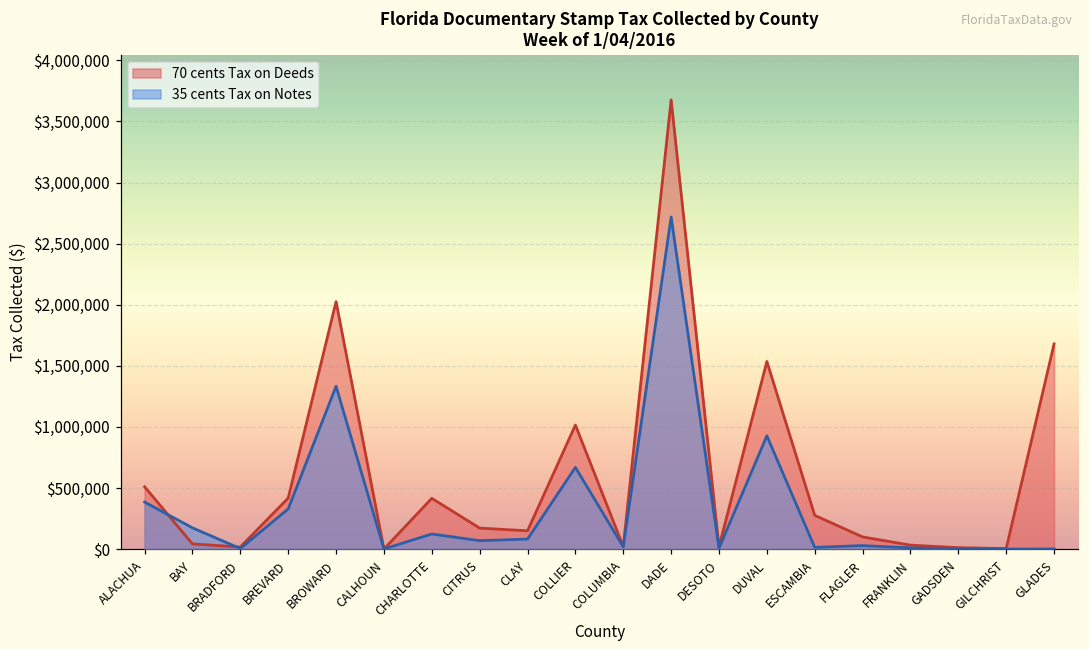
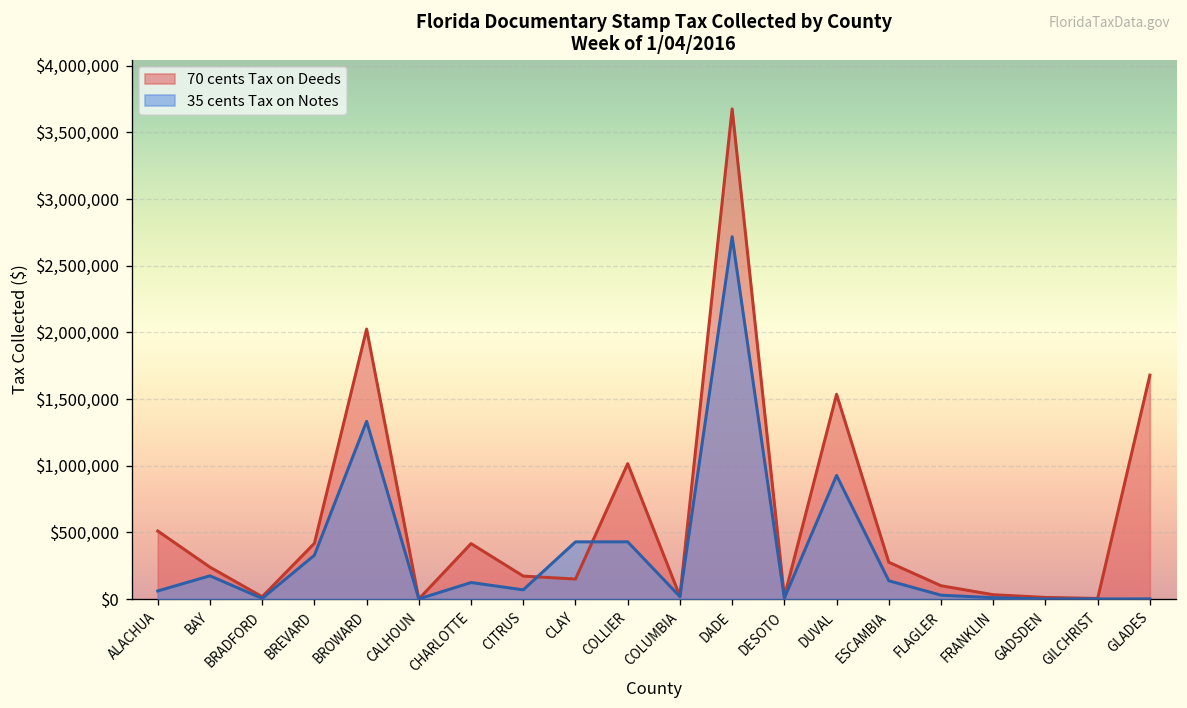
35 cents Tax on Notes, ALACHUA: $390,000 -> $60,000
70 cents Tax on Deeds, BAY: $40,000 -> $240,000
35 cents Tax on Notes, CLAY: $80,000 -> $430,000
35 cents Tax on Notes, COLLIER: $670,000 -> $430,000
35 cents Tax on Notes, ESCAMBIA: $10,000 -> $140,000
